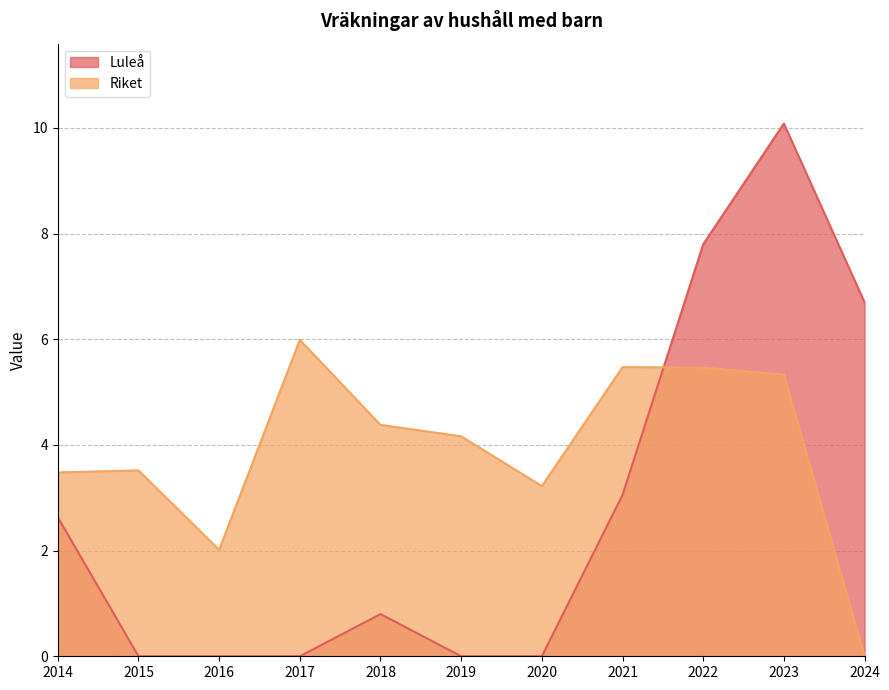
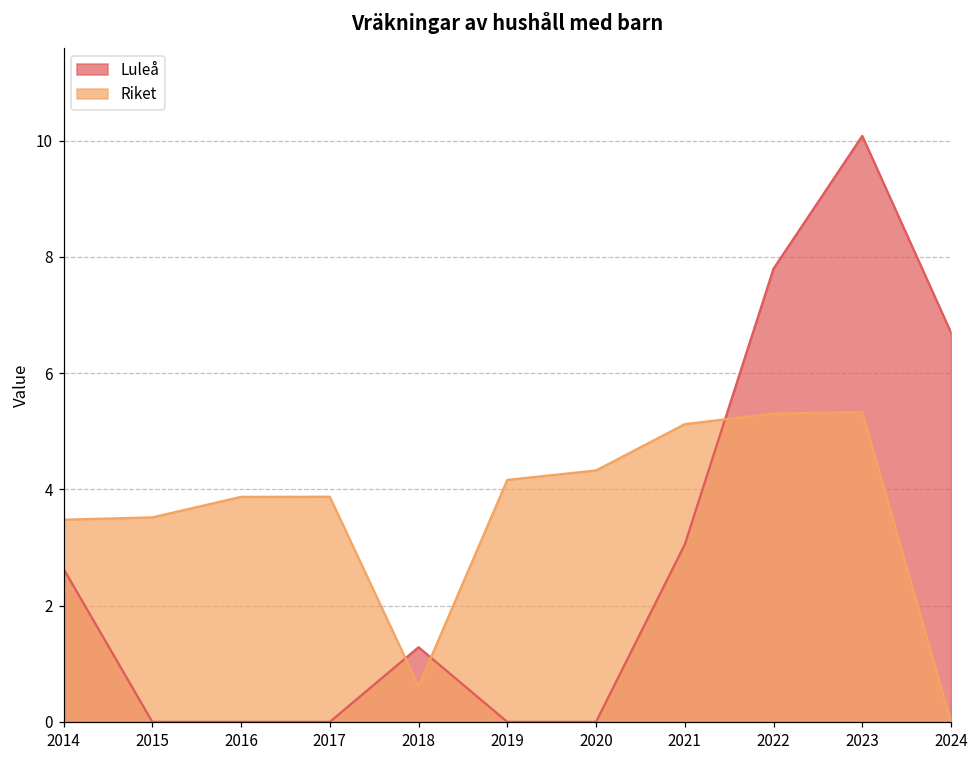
Riket, 2016: 2.0 -> 3.9
Riket, 2017: 6.0 -> 3.9
Luleå, 2018: 0.8 -> 1.3
Riket, 2018: 4.4 -> 0.6
Riket, 2020: 3.2 -> 4.3
Riket, 2021: 5.5 -> 5.1
Riket, 2022: 5.5 -> 5.3
